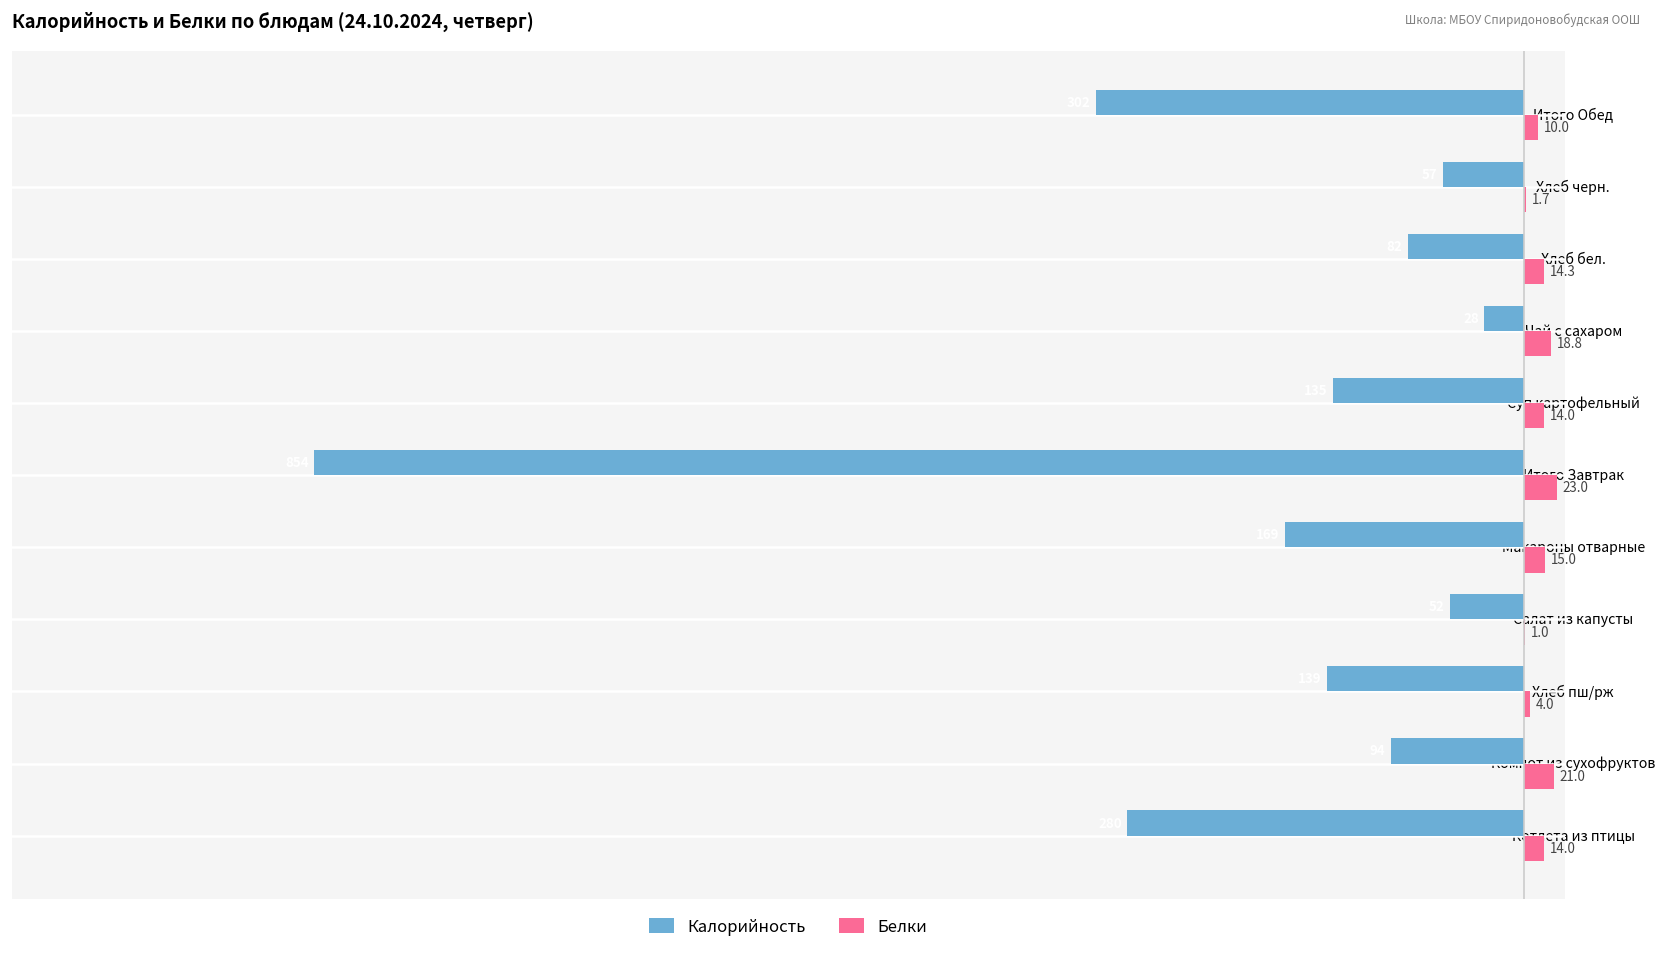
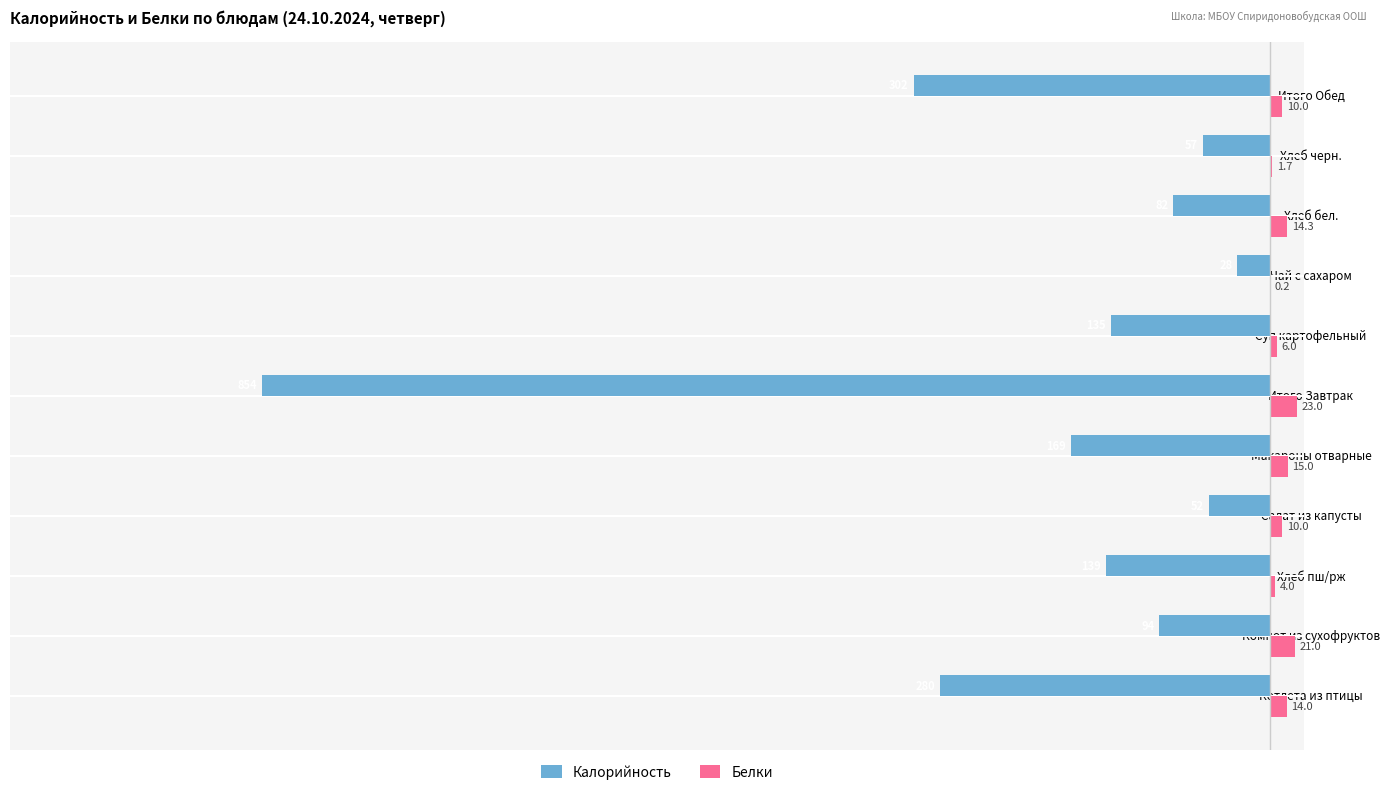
Белки, Чай с сахаром: 18.8 -> 0.2
Белки, Суп картофельный: 14.0 -> 6.0
Белки, Салат из капусты: 1.0 -> 10.0
